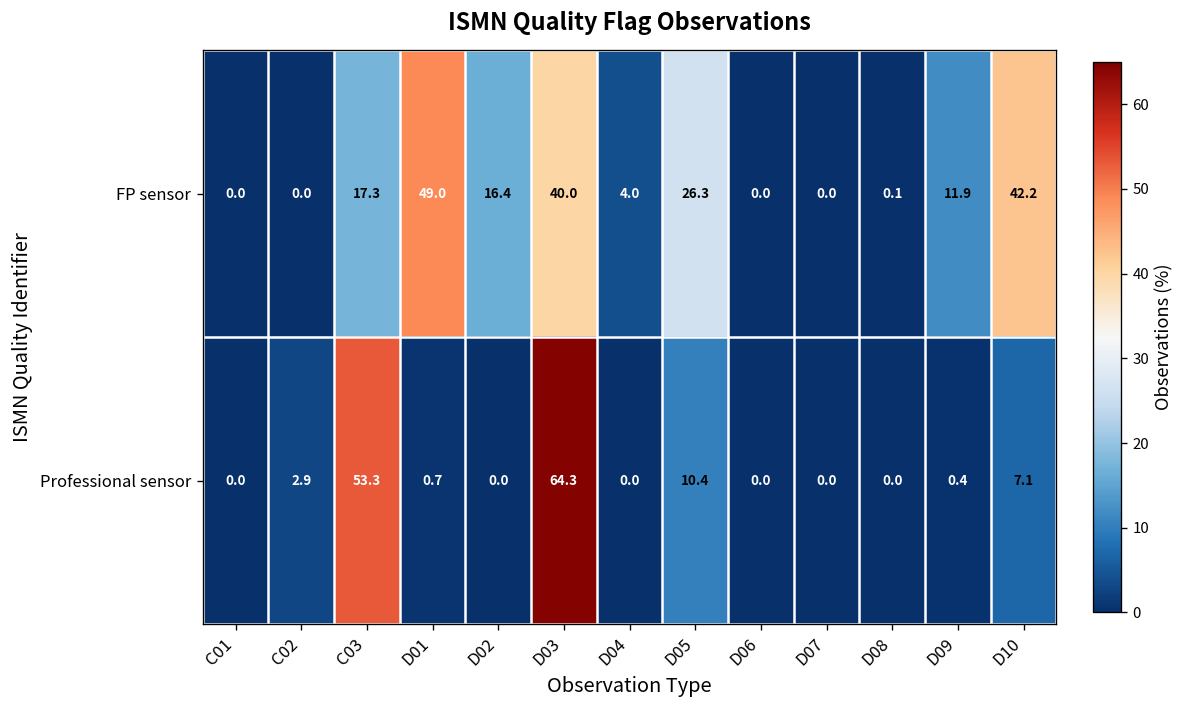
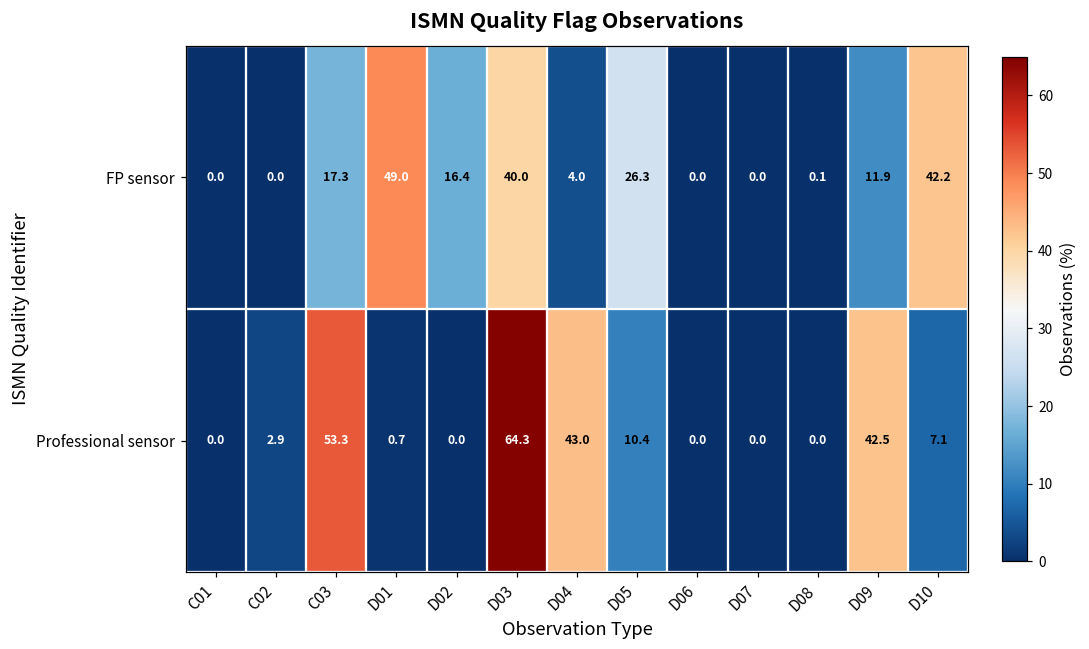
Professional sensor, D04: 0.0 -> 43.0
Professional sensor, D09: 0.4 -> 42.5
